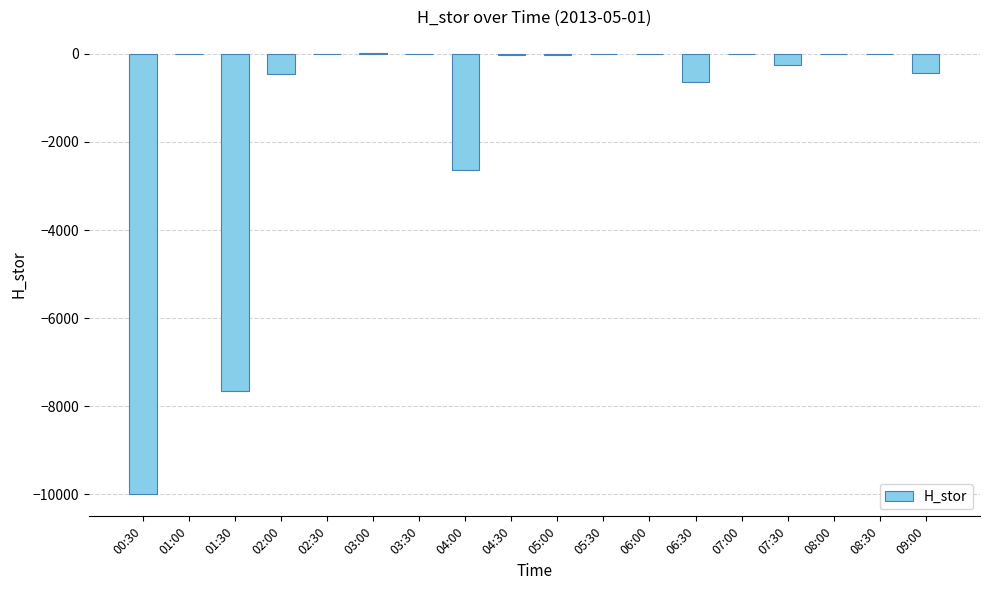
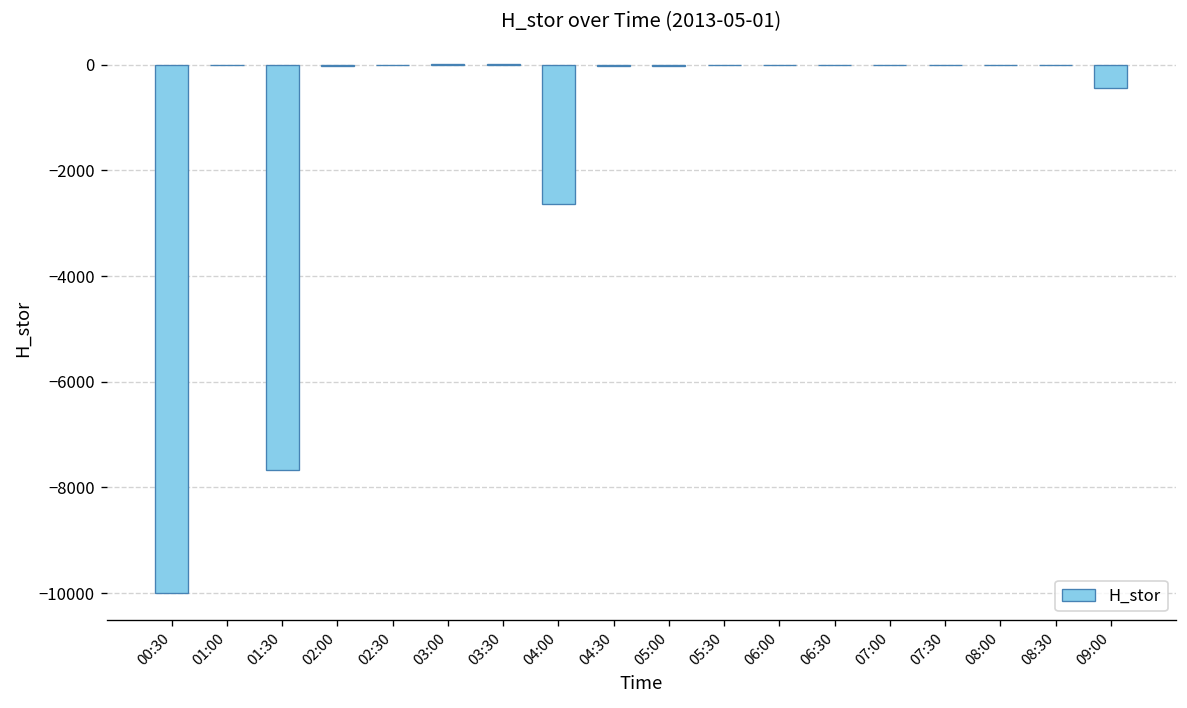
02:00: -500 -> 0
06:30: -600 -> 0
07:30: -200 -> 0
